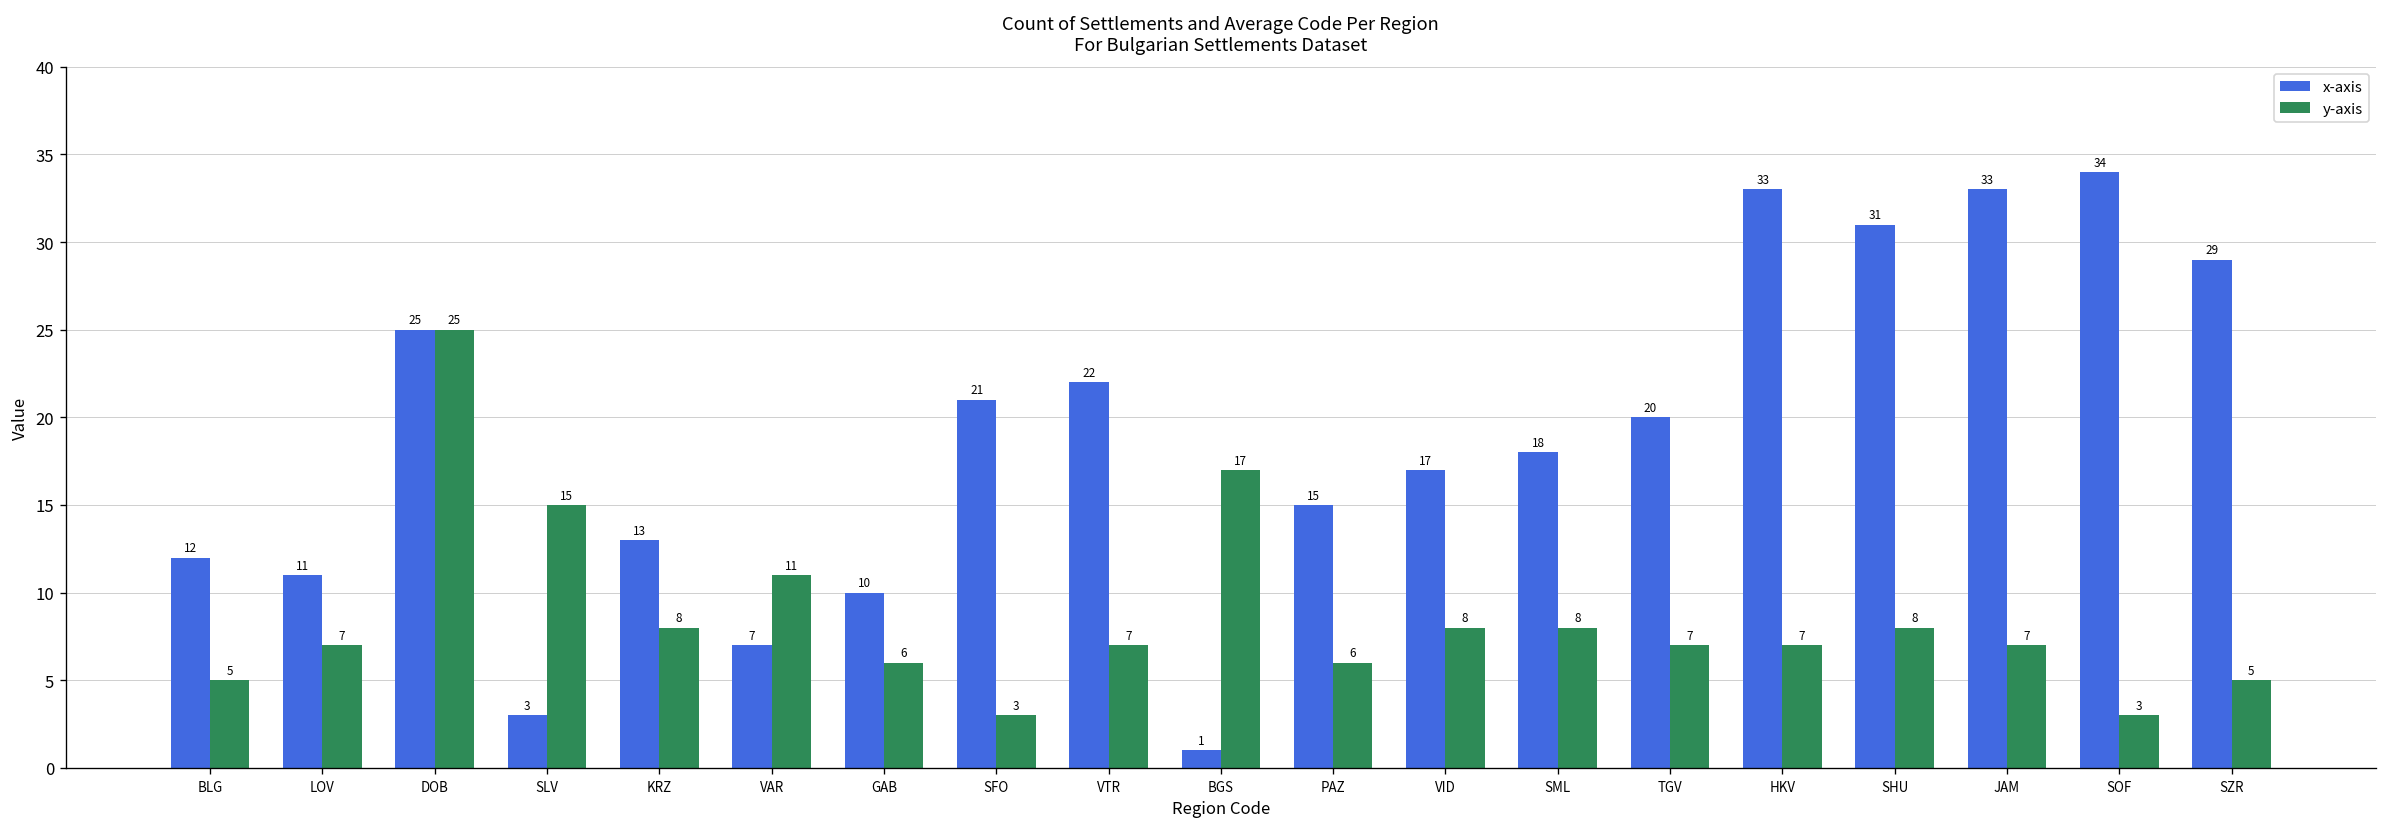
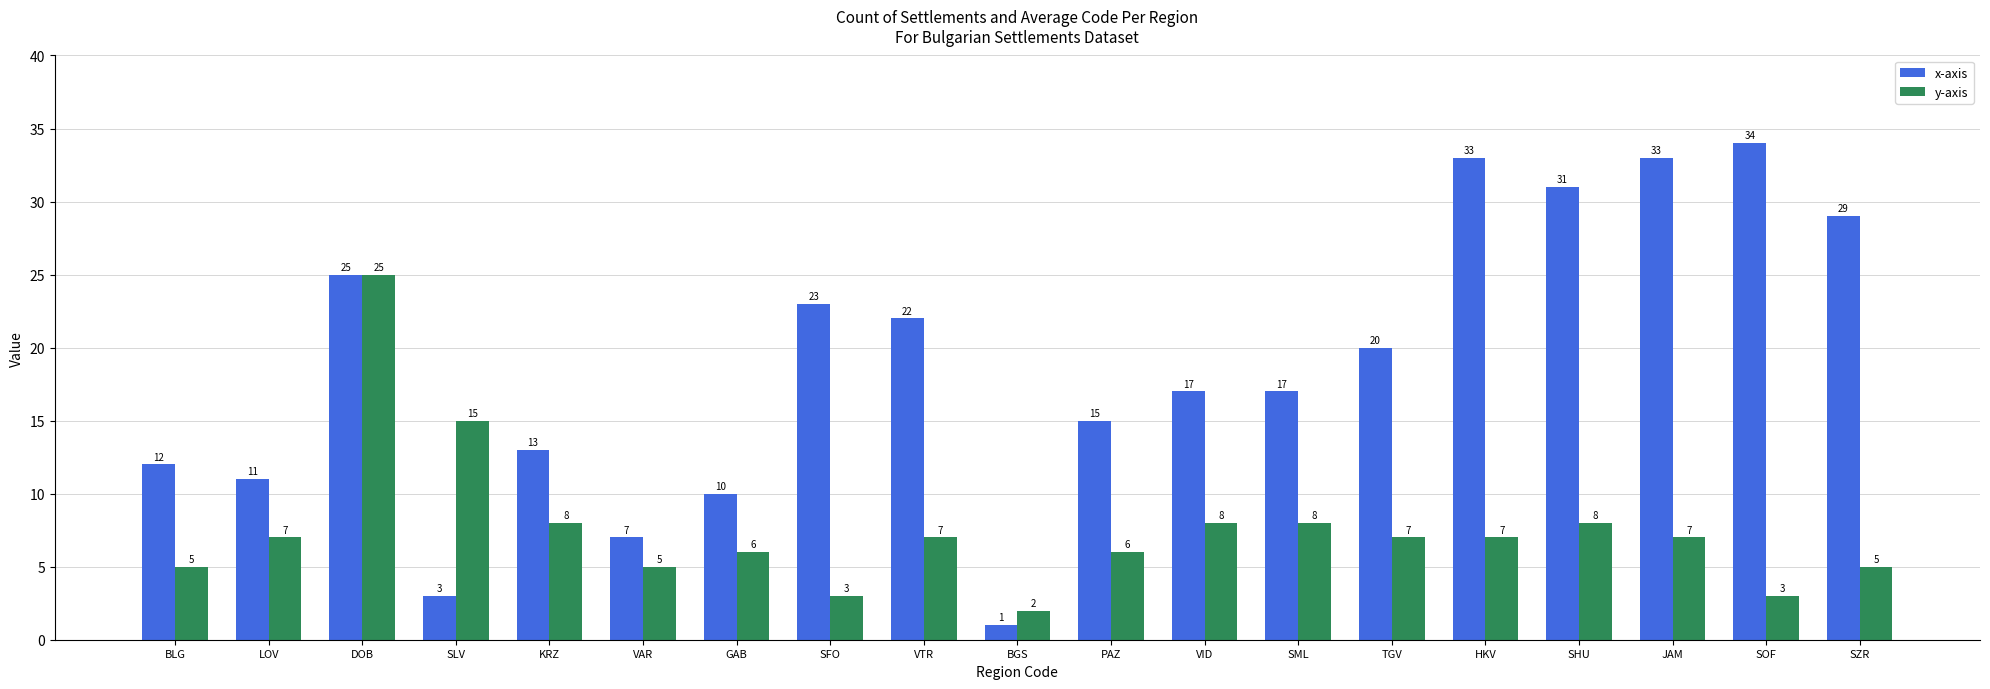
y-axis, VAR: 11 -> 5
x-axis, SFO: 21 -> 23
y-axis, BGS: 17 -> 2
x-axis, SML: 18 -> 17
